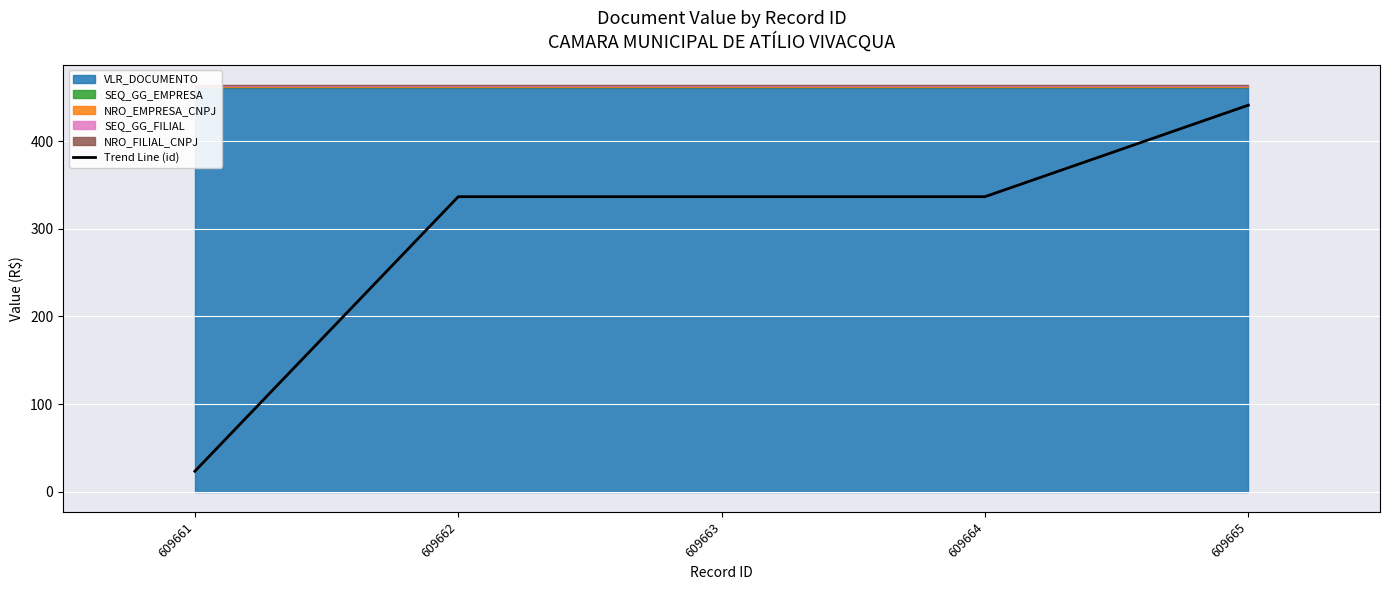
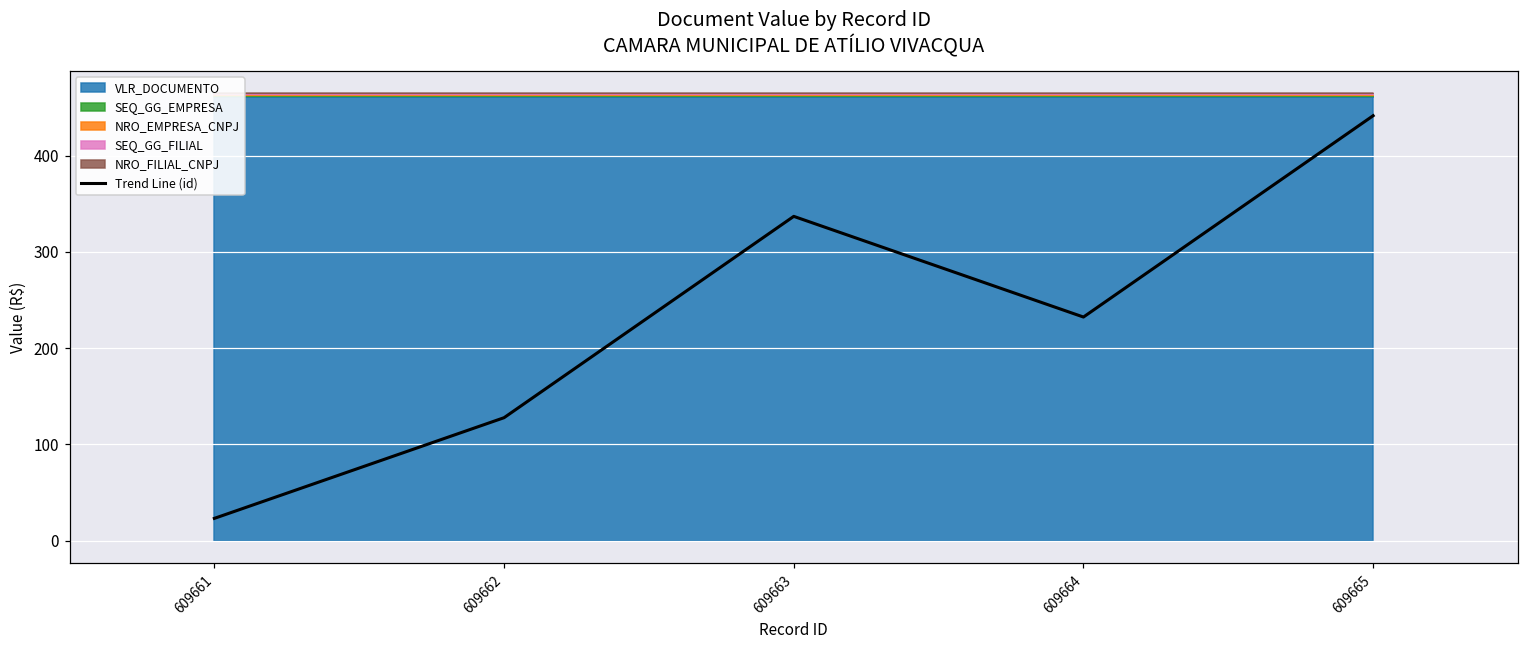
Trend Line (id), 609662: 340 -> 130
Trend Line (id), 609664: 340 -> 230
